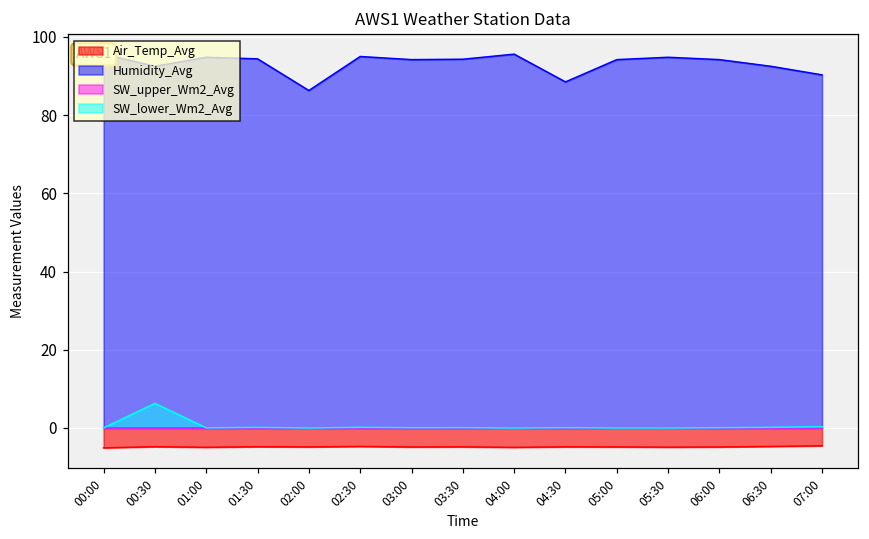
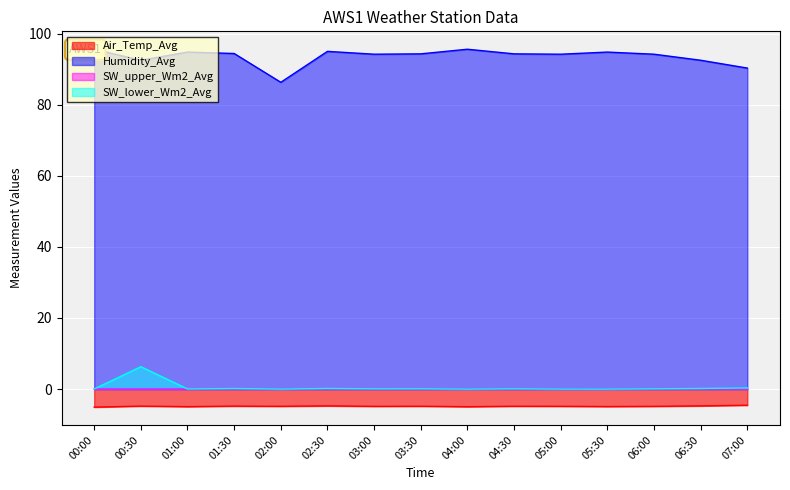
Humidity_Avg, 04:30: 89 -> 94
